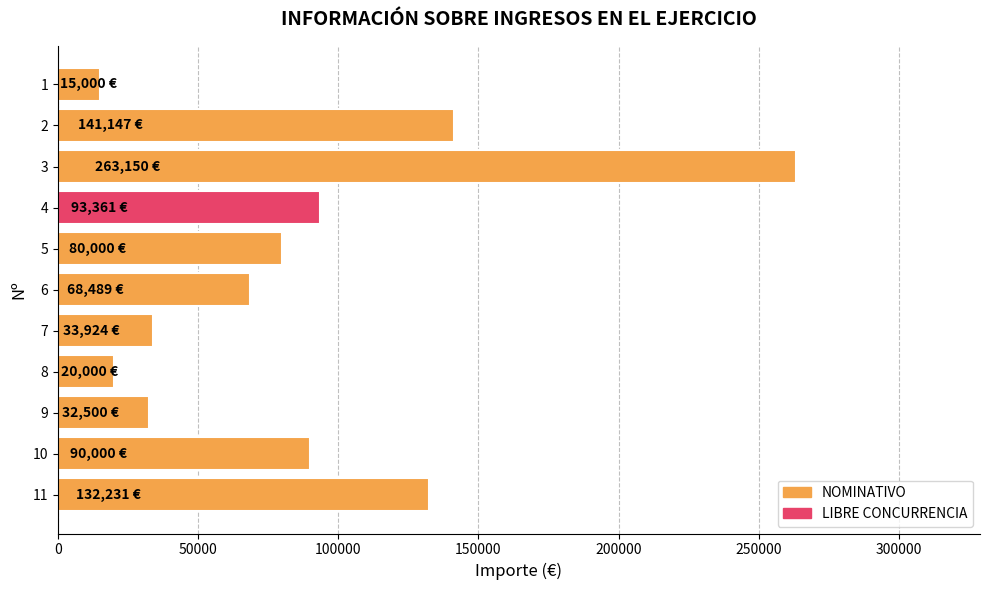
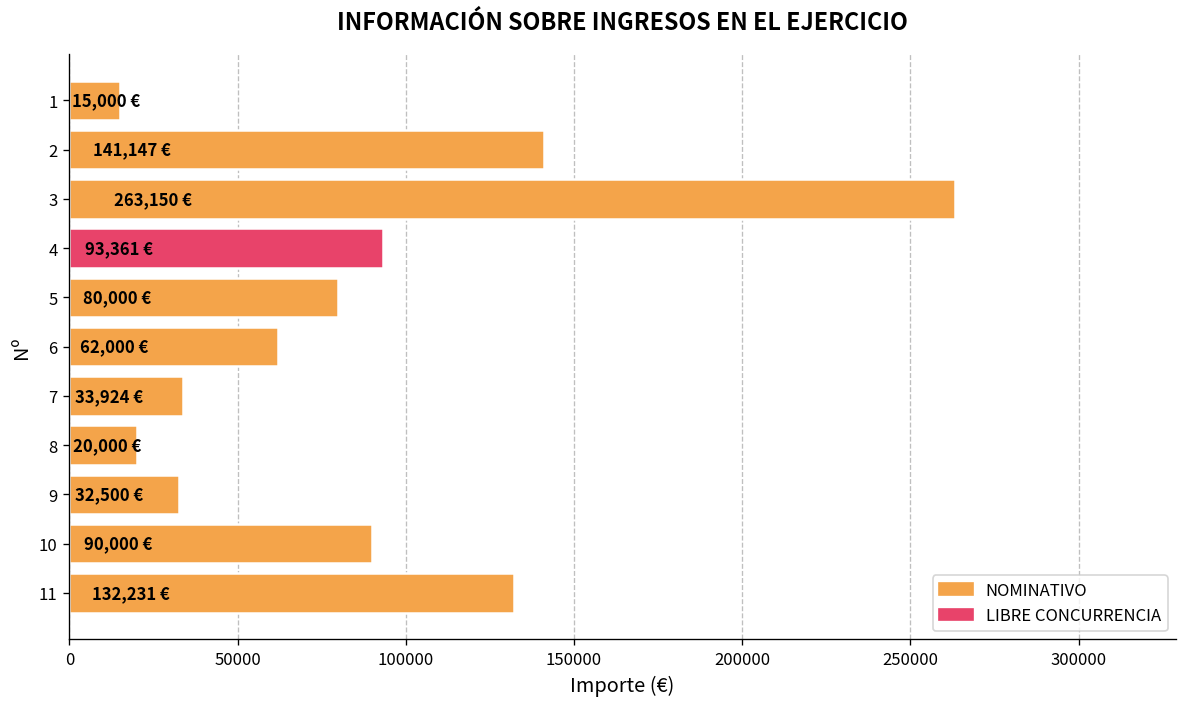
6: 68,489 -> 62,000
